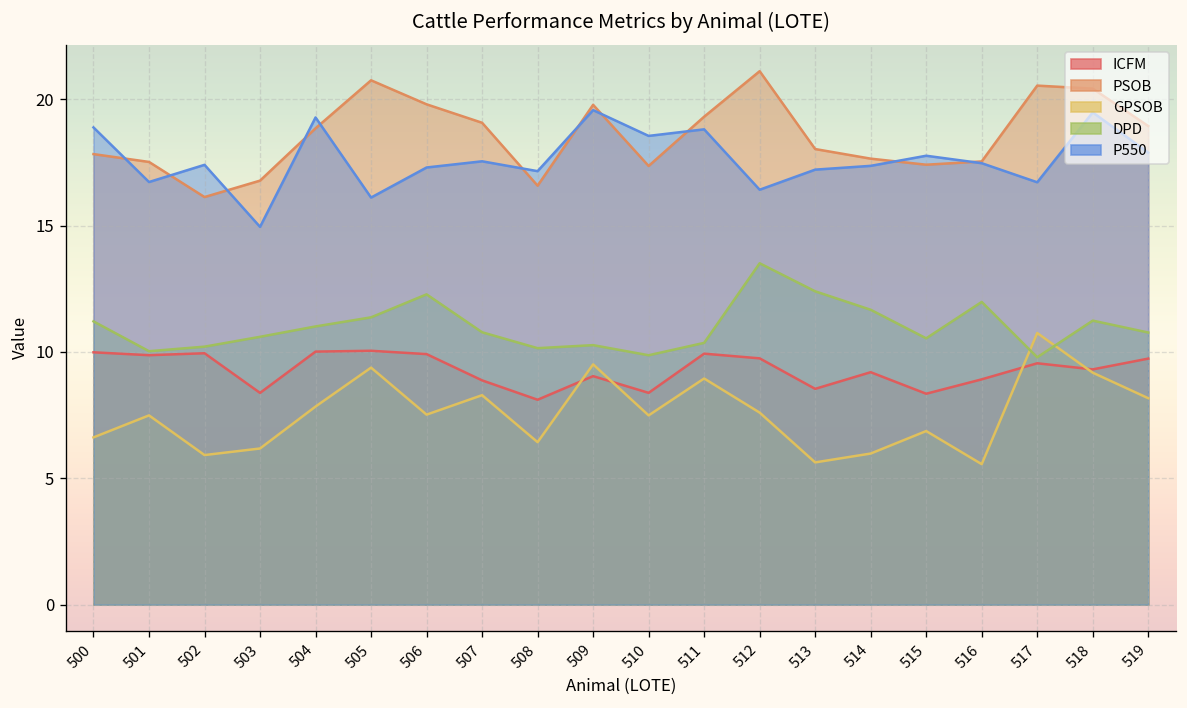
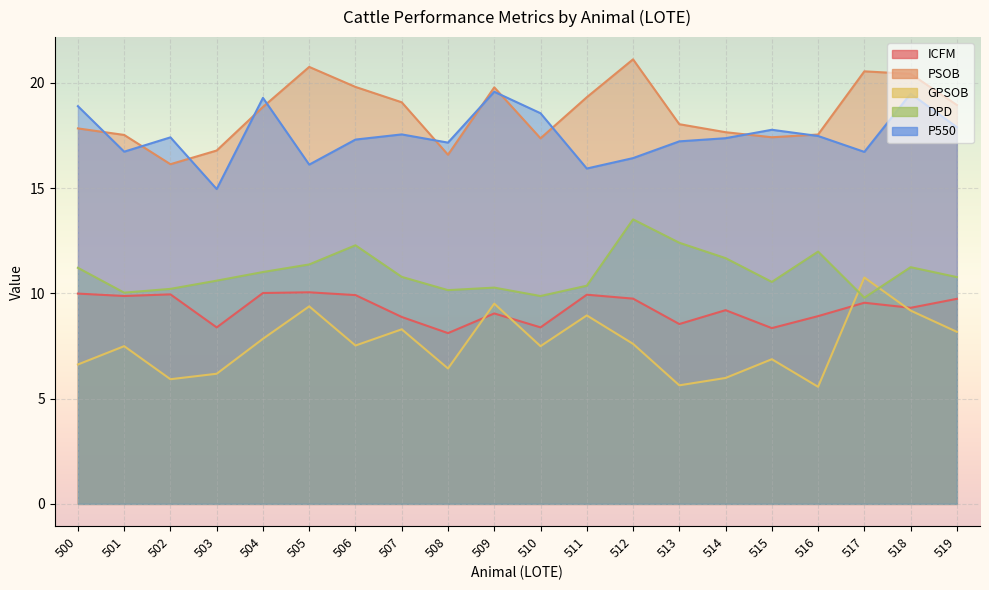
P550, 511: 18.8 -> 15.9
